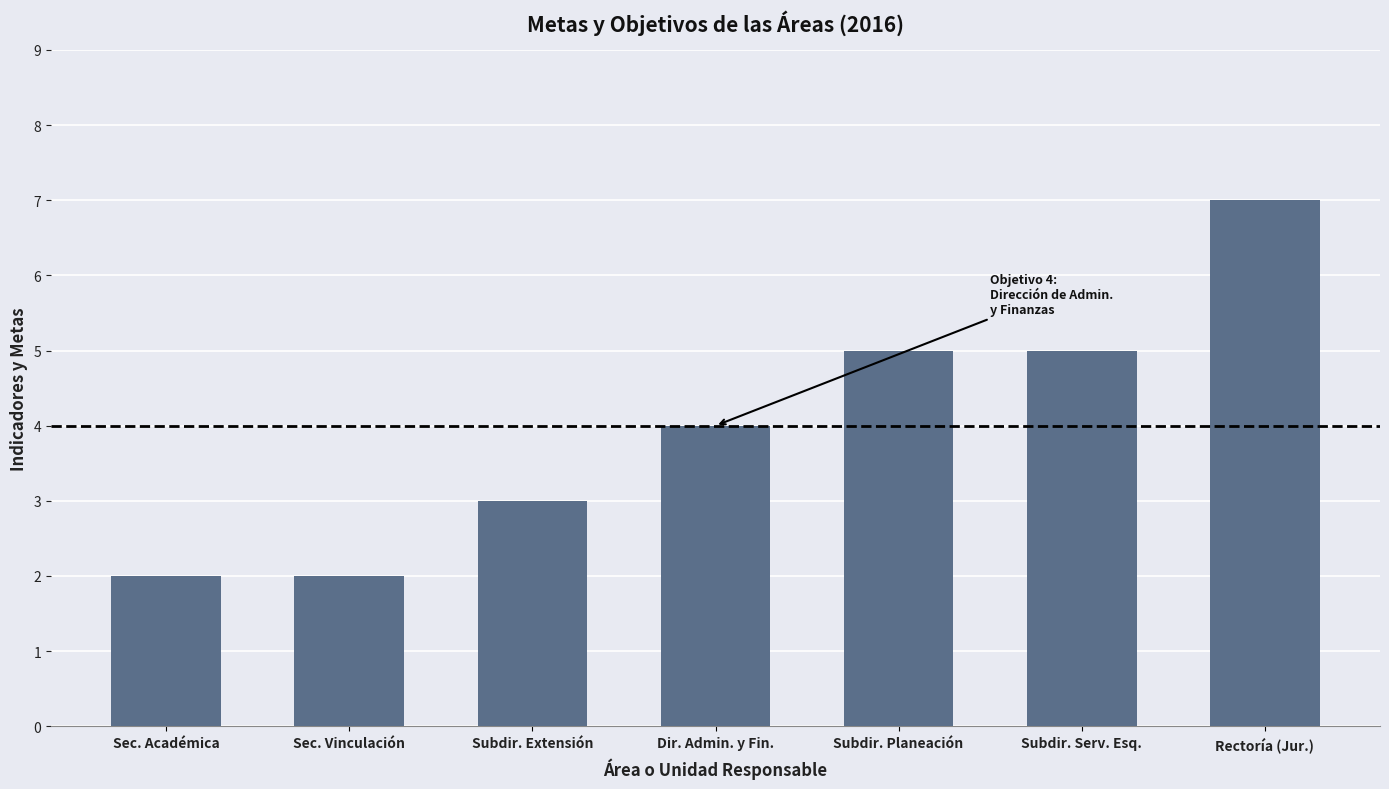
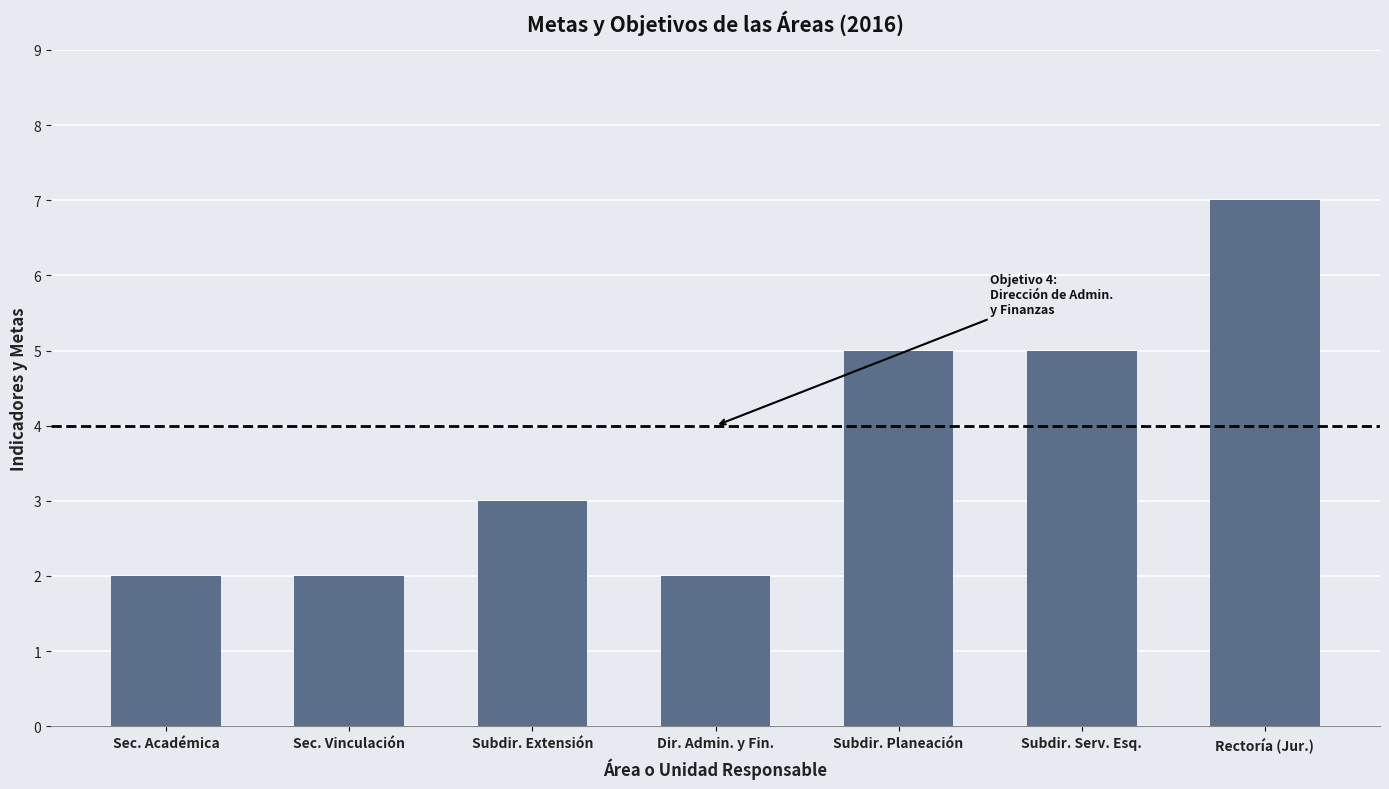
Dir. Admin. y Fin.: 4 -> 2
